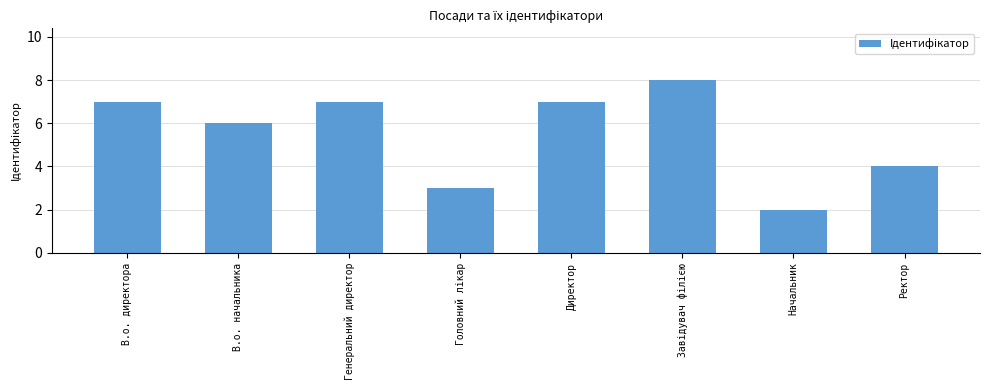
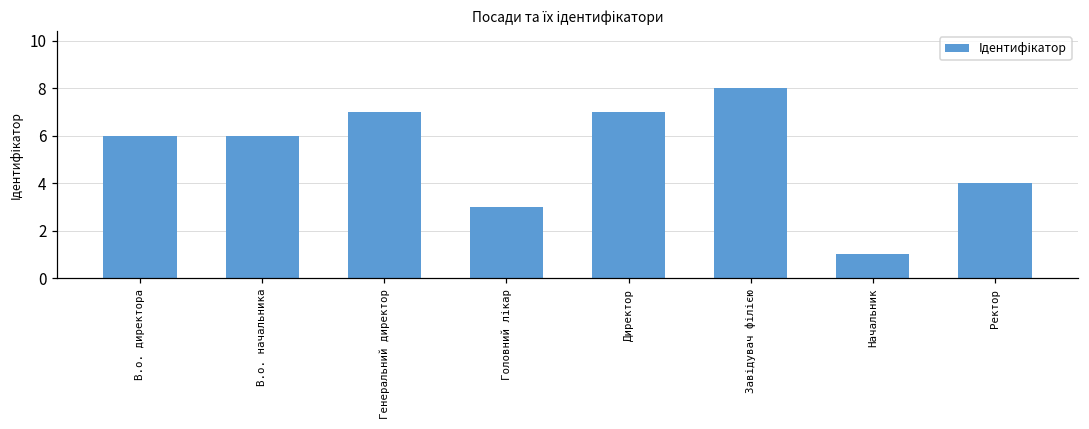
В.о. директора: 7 -> 6
Начальник: 2 -> 1
